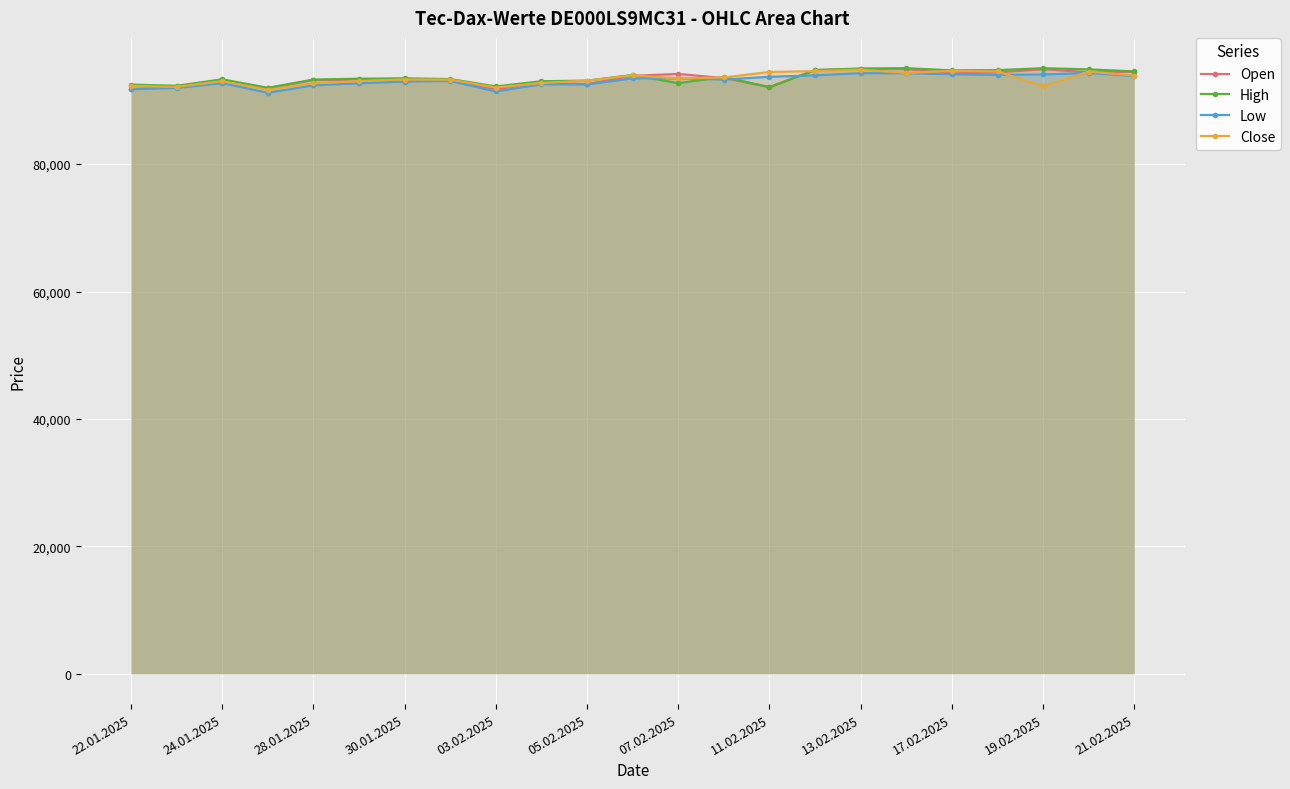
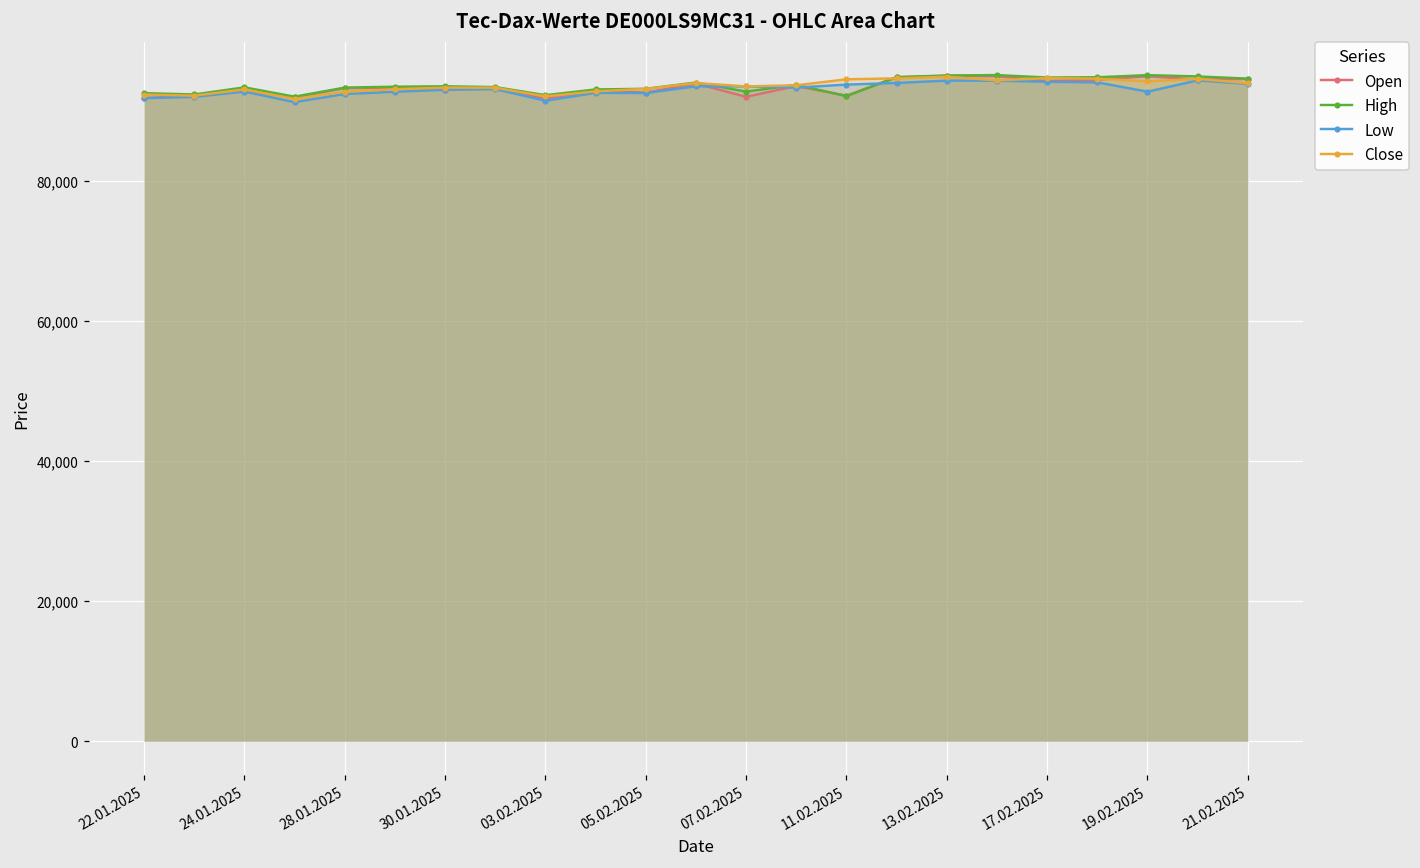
Open, 07.02.2025: 94,000 -> 92,000
Low, 19.02.2025: 94,000 -> 93,000
Close, 19.02.2025: 92,000 -> 94,000
